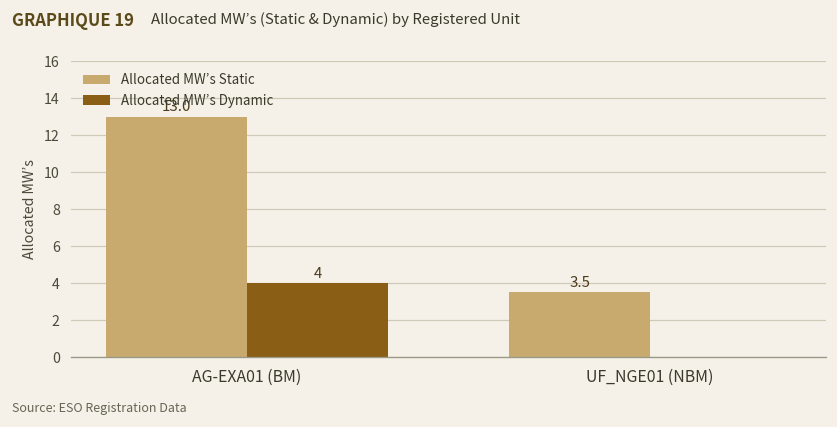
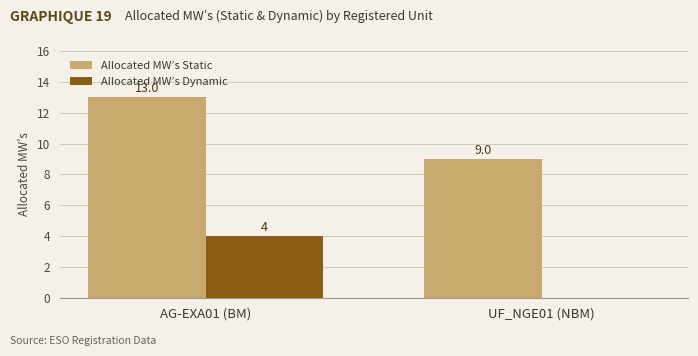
Allocated MW’s Static, UF_NGE01 (NBM): 3.5 -> 9.0
